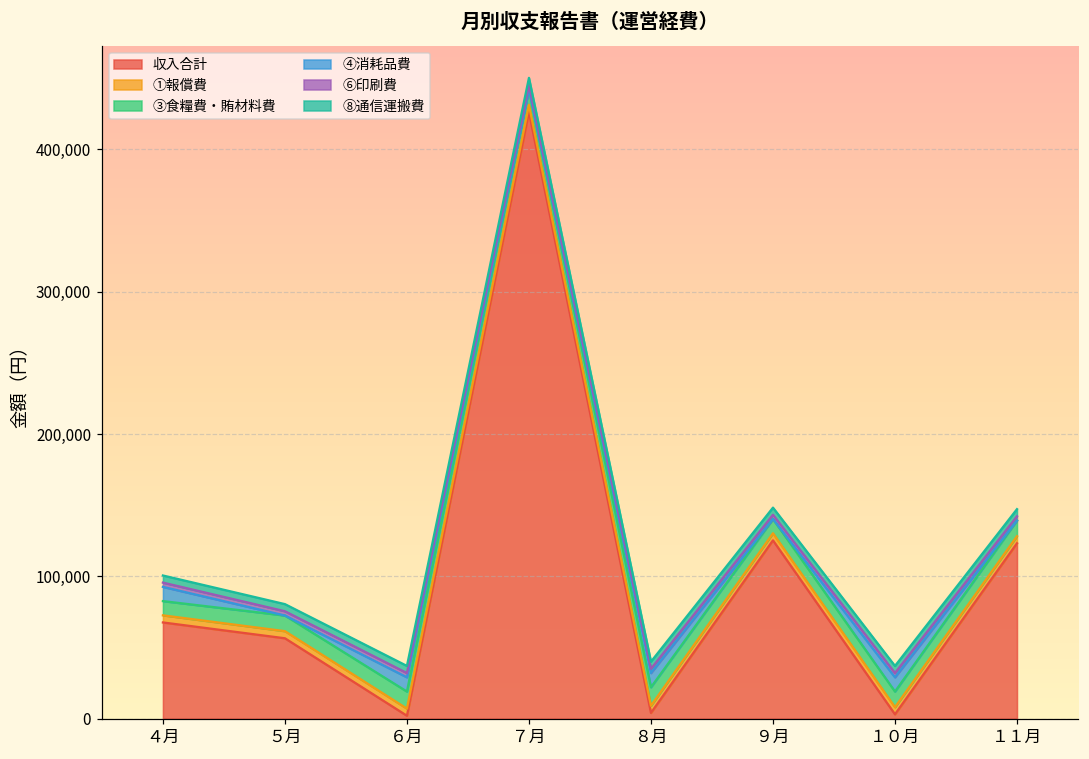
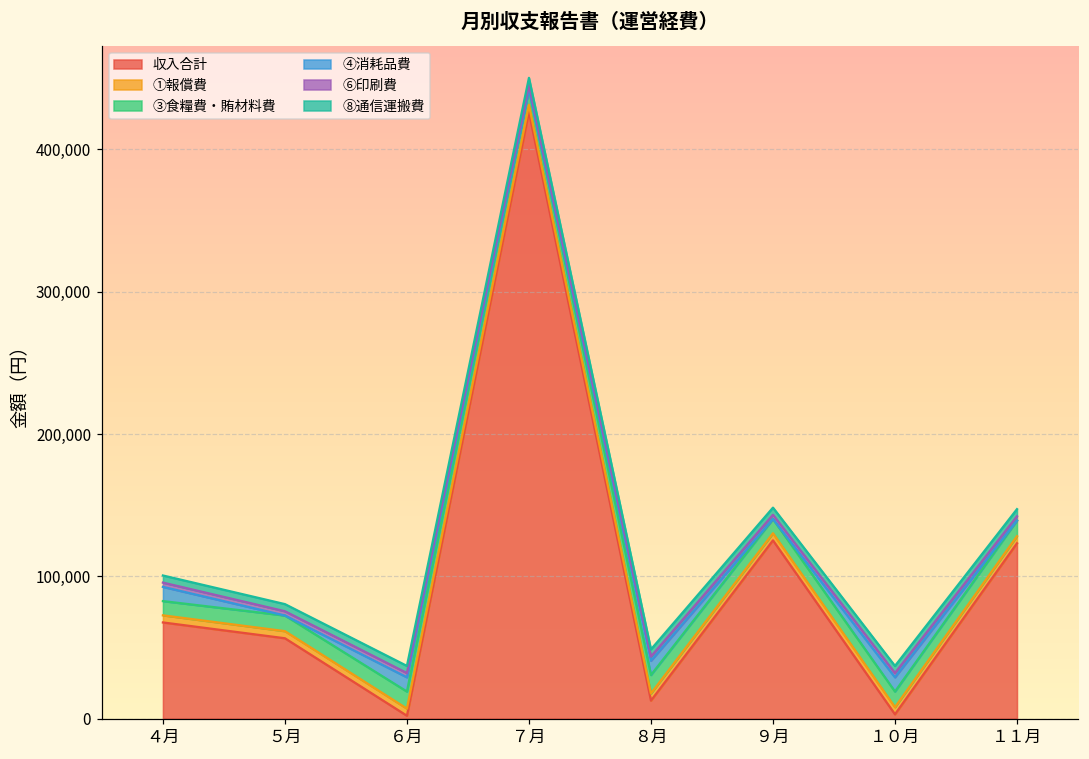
収入合計, ８月: 4,000 -> 13,000
